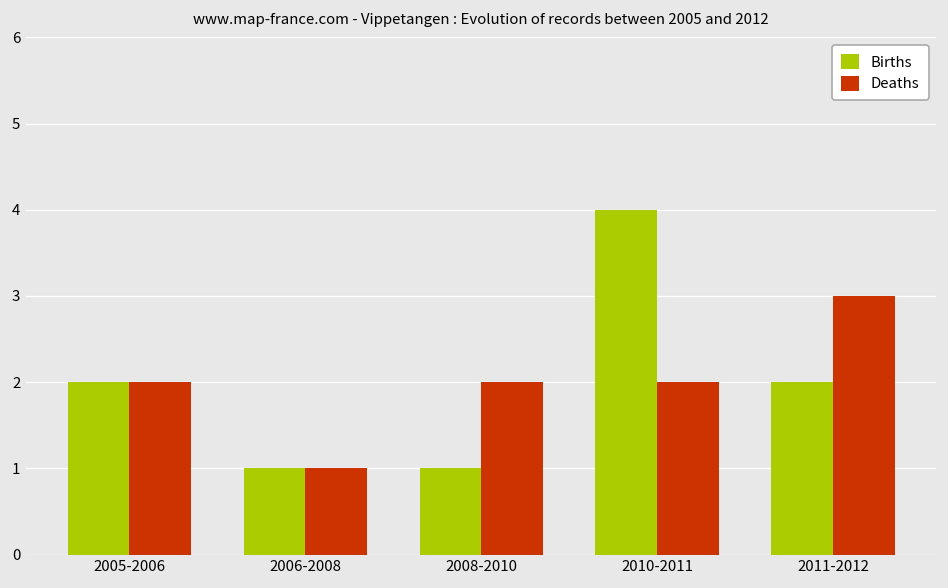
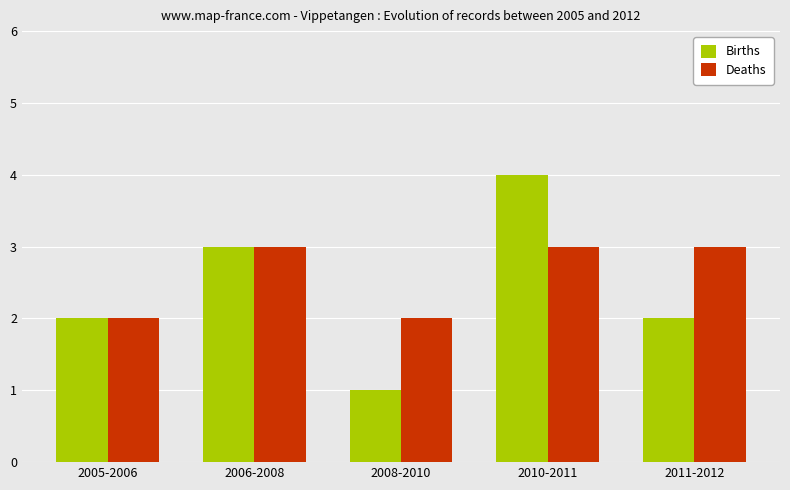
Births, 2006-2008: 1 -> 3
Deaths, 2006-2008: 1 -> 3
Deaths, 2010-2011: 2 -> 3
